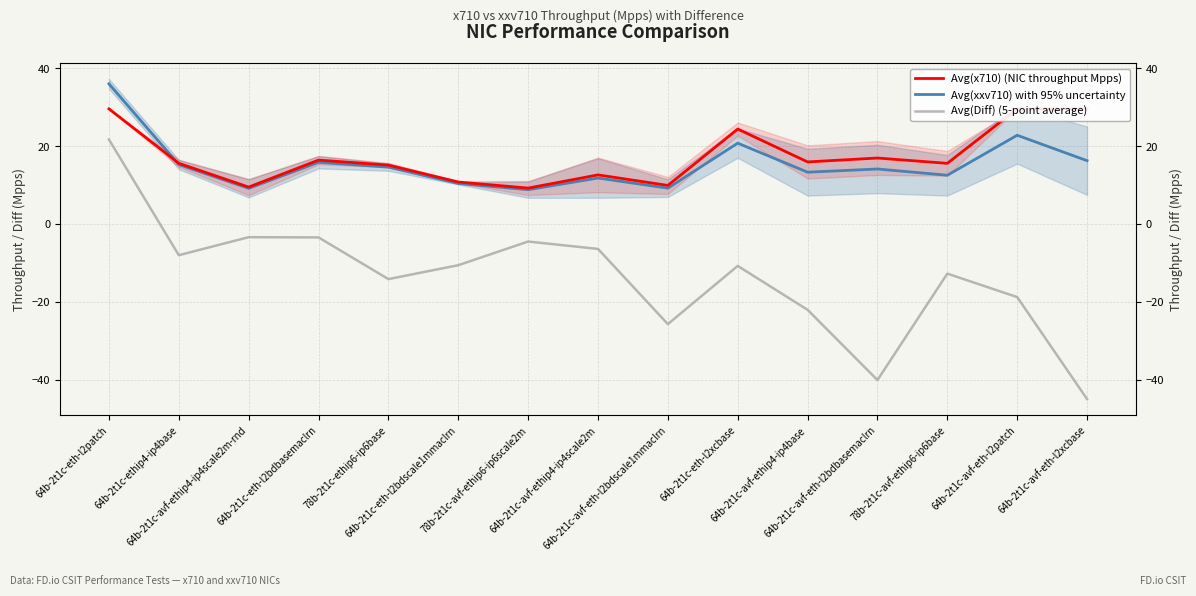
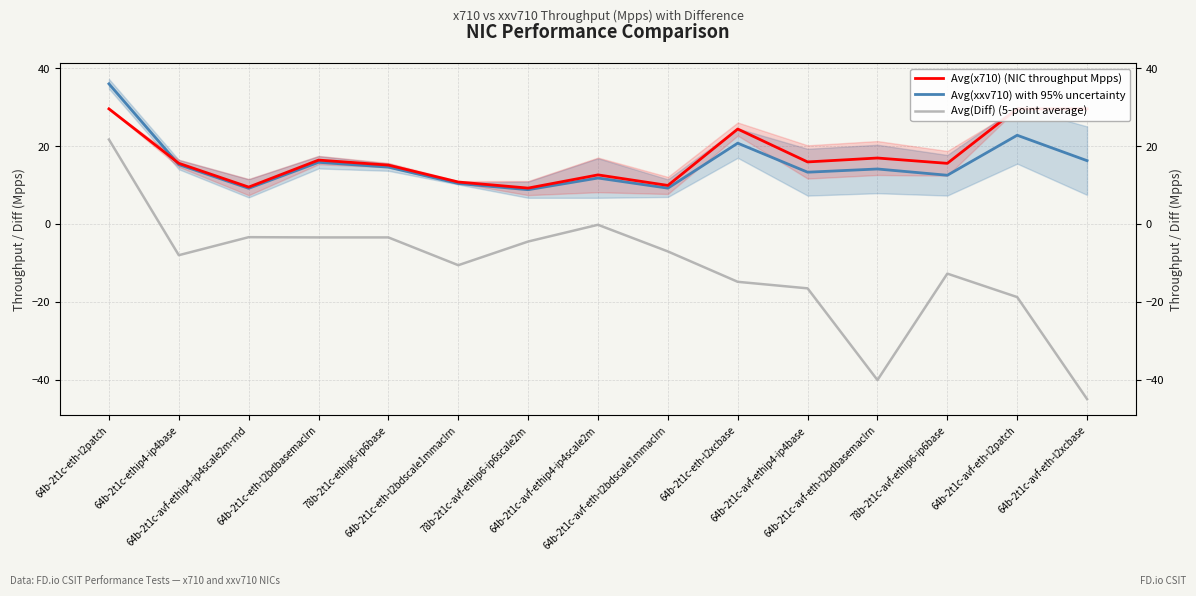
Avg(Diff) (5-point average), 78b-2t1c-ethip6-ip6base: -14 -> -3
Avg(Diff) (5-point average), 64b-2t1c-avf-ethip4-ip4scale2m: -6 -> 0
Avg(Diff) (5-point average), 64b-2t1c-avf-eth-l2bdscale1mmaclrn: -26 -> -7
Avg(Diff) (5-point average), 64b-2t1c-eth-l2xcbase: -11 -> -15
Avg(Diff) (5-point average), 64b-2t1c-avf-ethip4-ip4base: -22 -> -17
